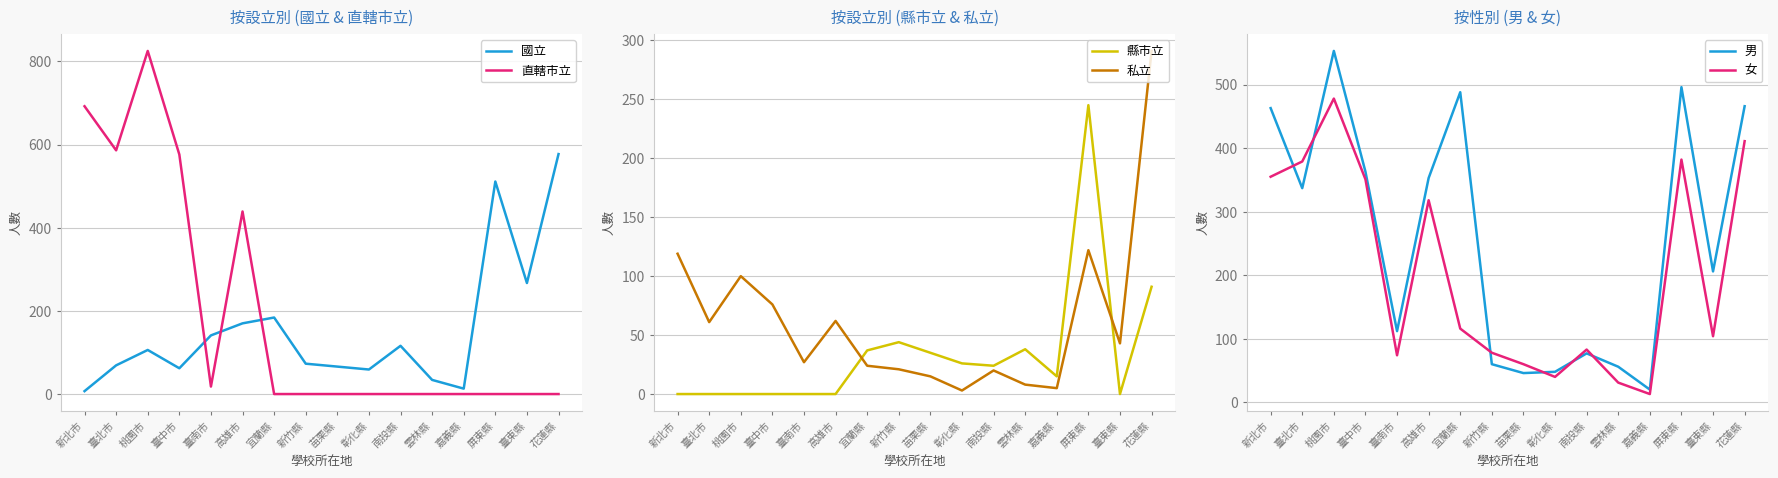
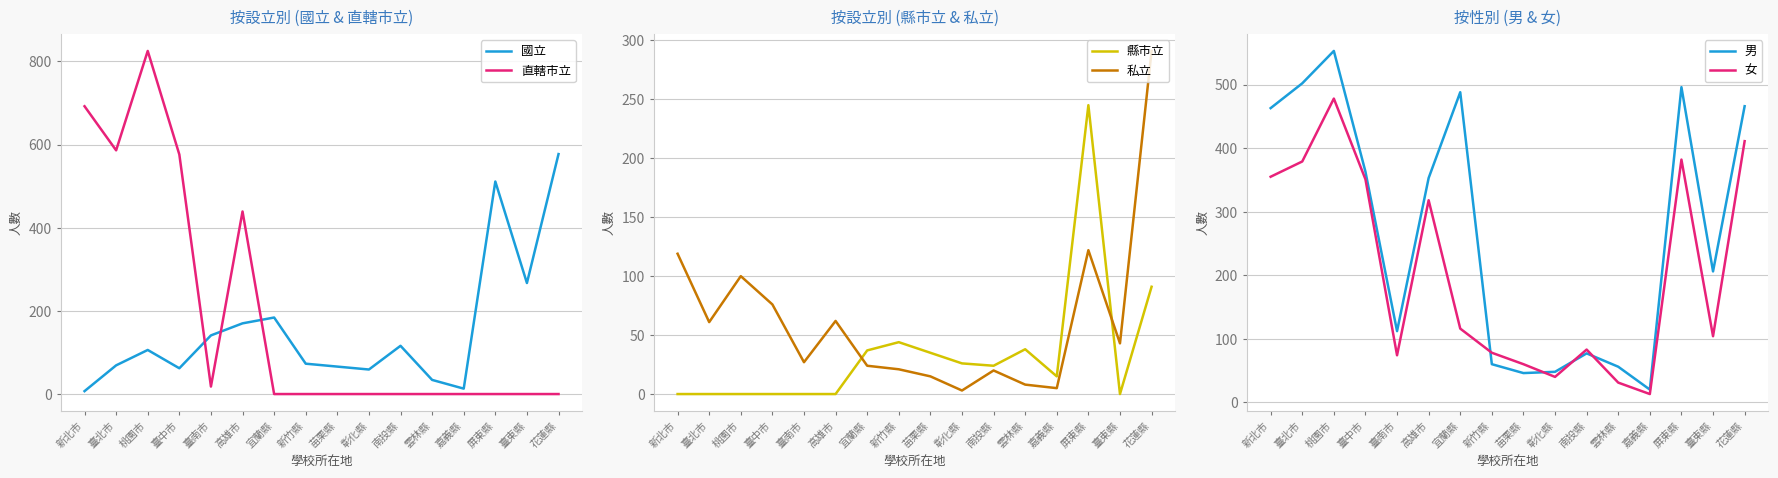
按性別 (男 & 女), 男, 臺北市: 340 -> 500
